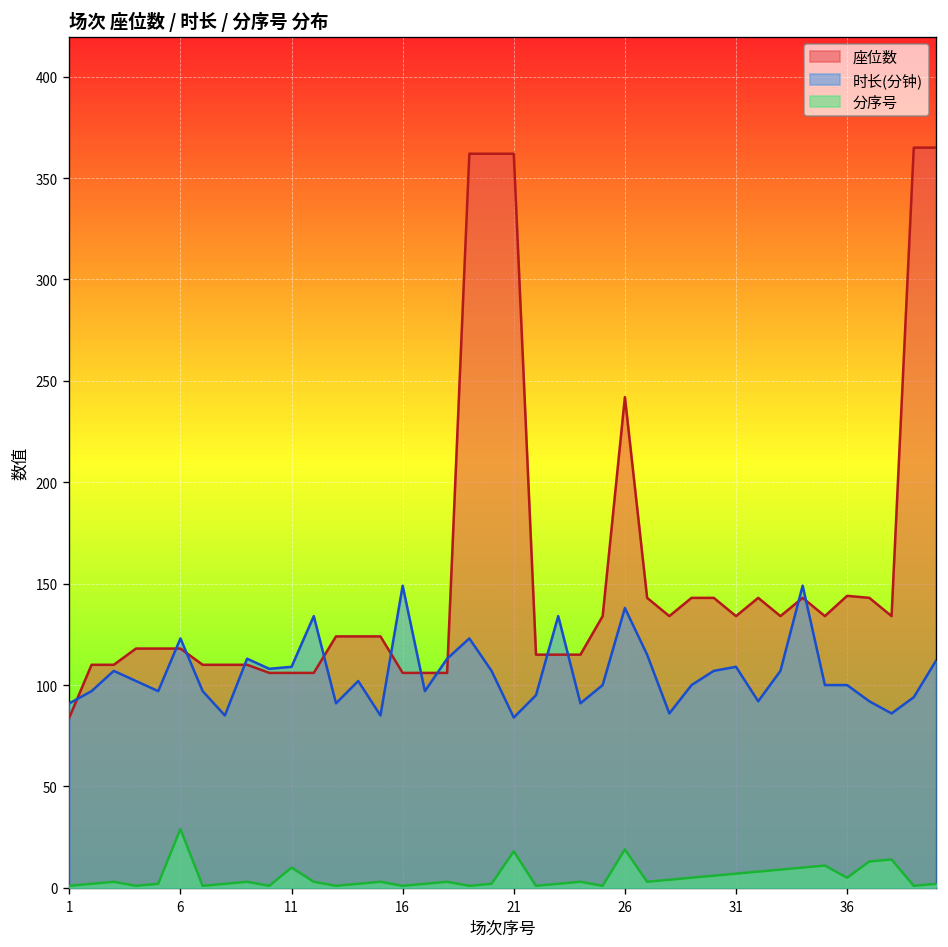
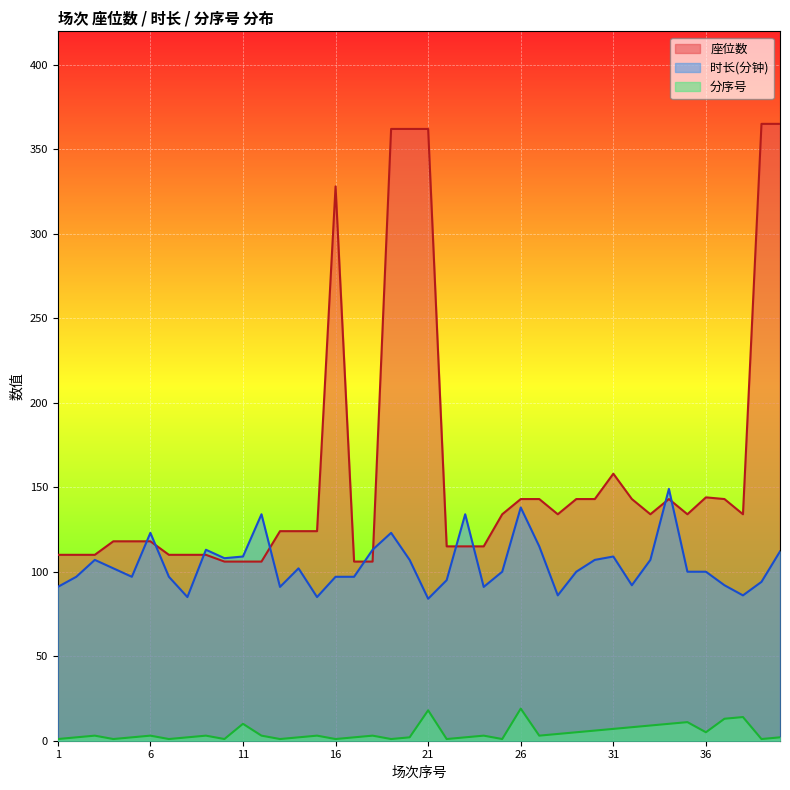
座位数, 1: 84 -> 110
分序号, 6: 29 -> 3
座位数, 16: 106 -> 328
时长(分钟), 16: 149 -> 97
座位数, 26: 242 -> 143
座位数, 31: 134 -> 158
